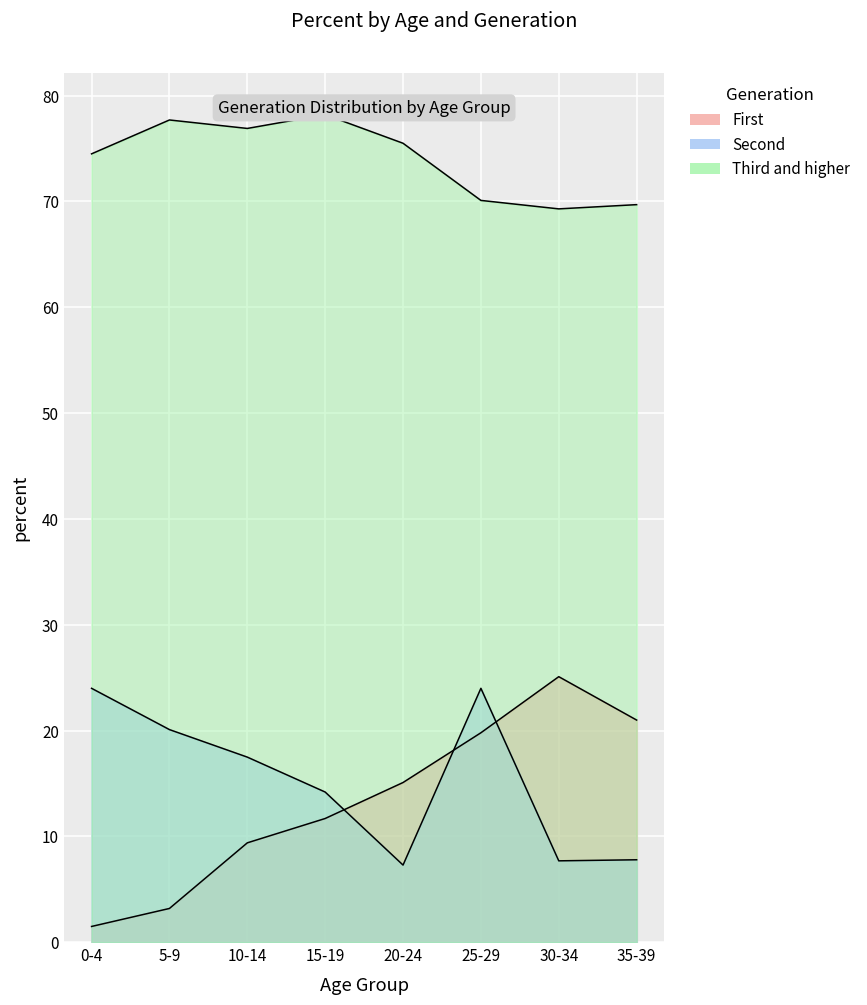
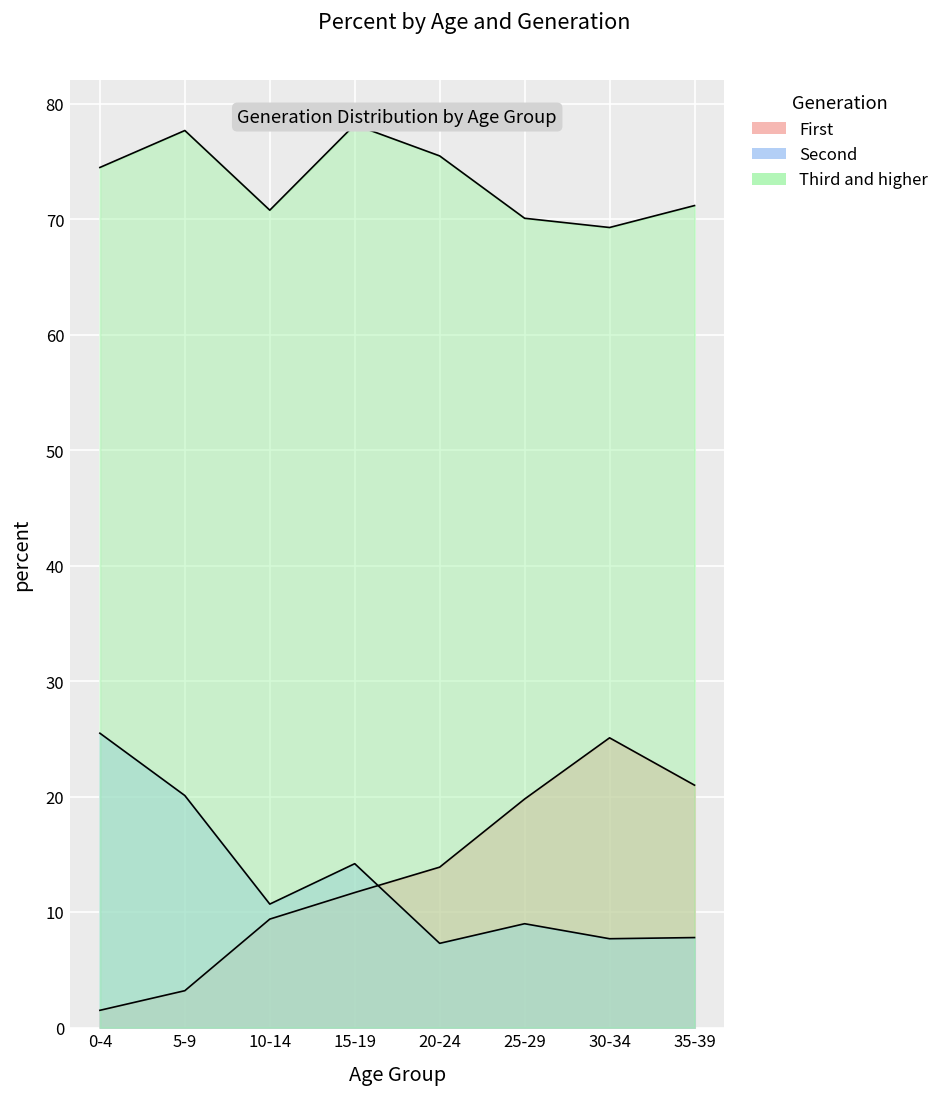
Second, 0-4: 24 -> 26
Second, 10-14: 18 -> 11
Third and higher, 10-14: 77 -> 71
First, 20-24: 15 -> 14
Second, 25-29: 24 -> 9
Third and higher, 35-39: 70 -> 71
